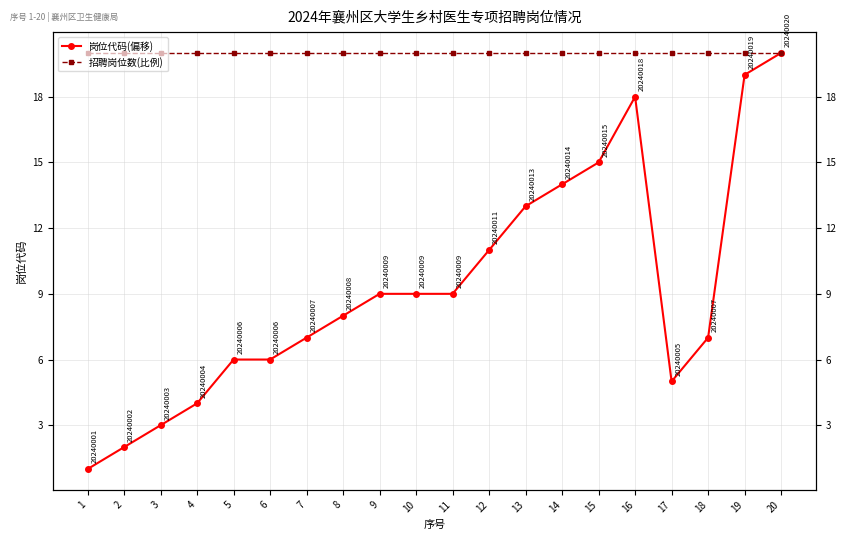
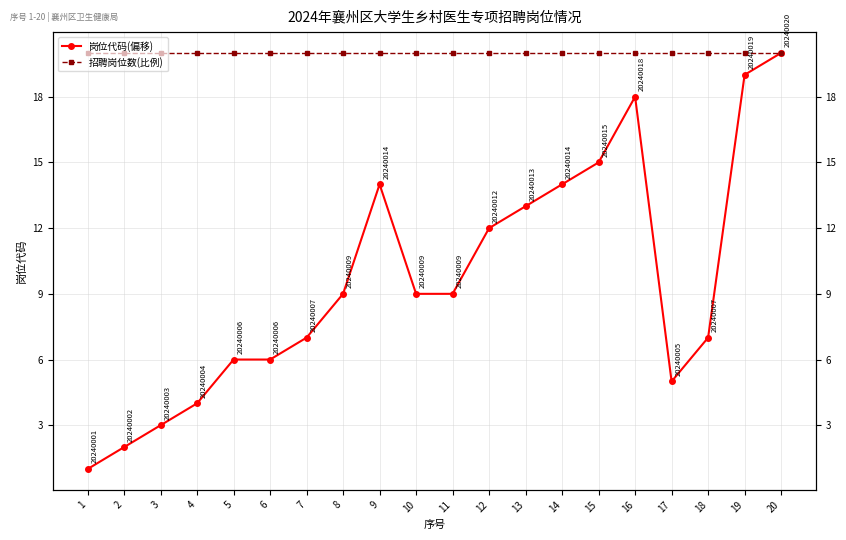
岗位代码(偏移), 8: 20240008 -> 20240009
岗位代码(偏移), 9: 20240009 -> 20240014
岗位代码(偏移), 12: 20240011 -> 20240012
